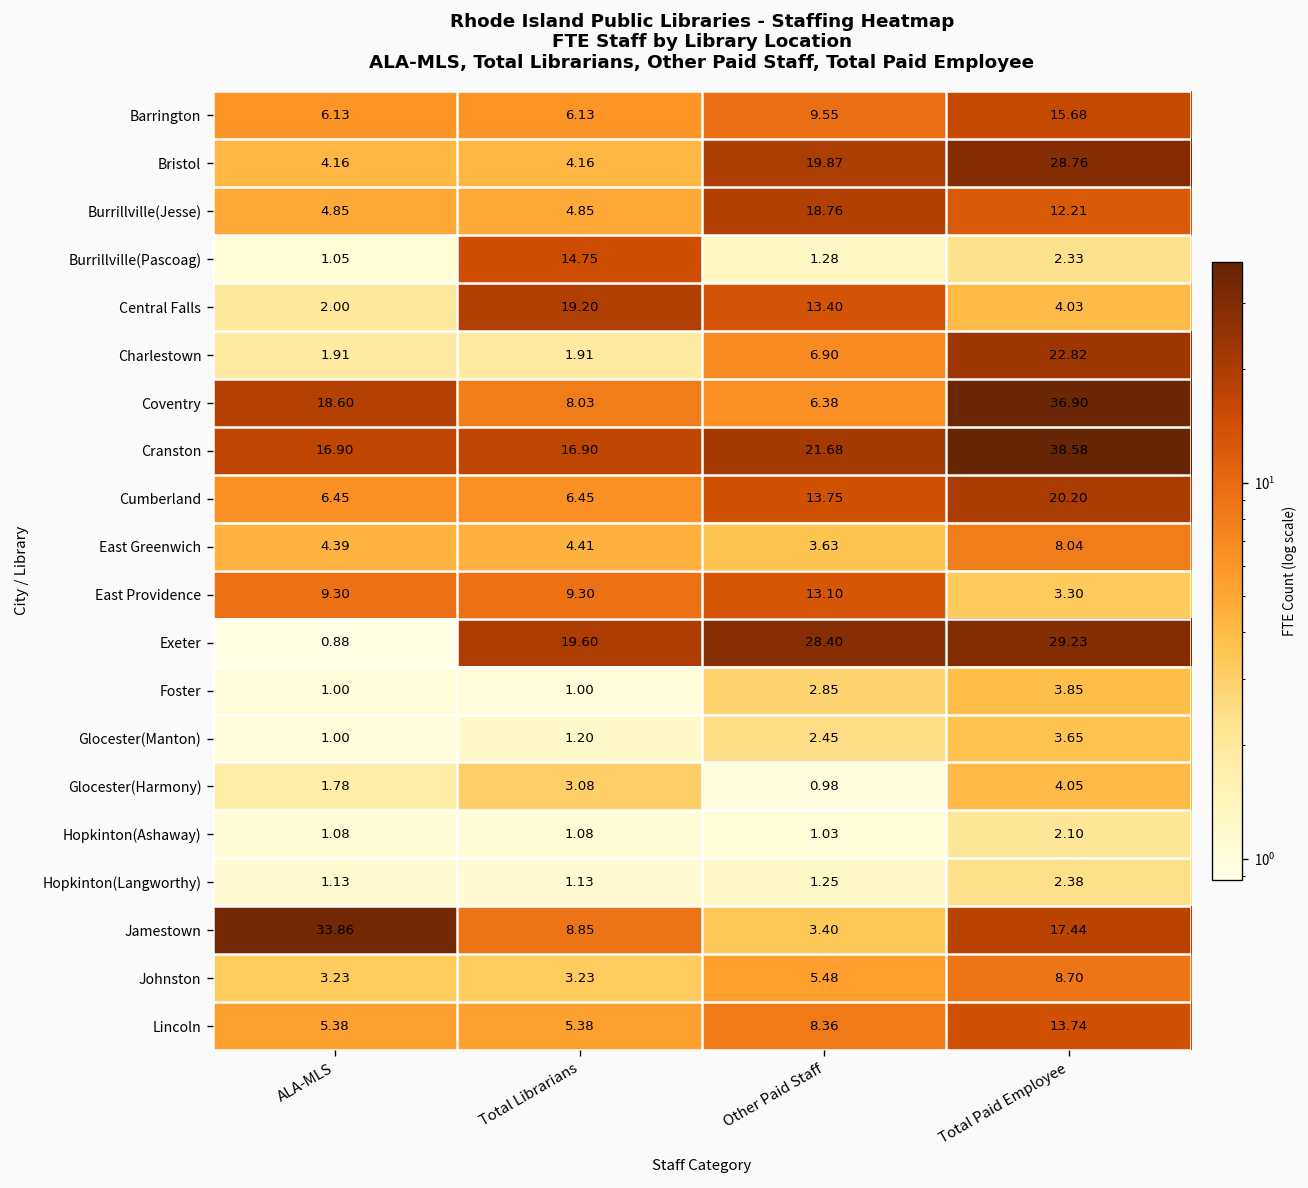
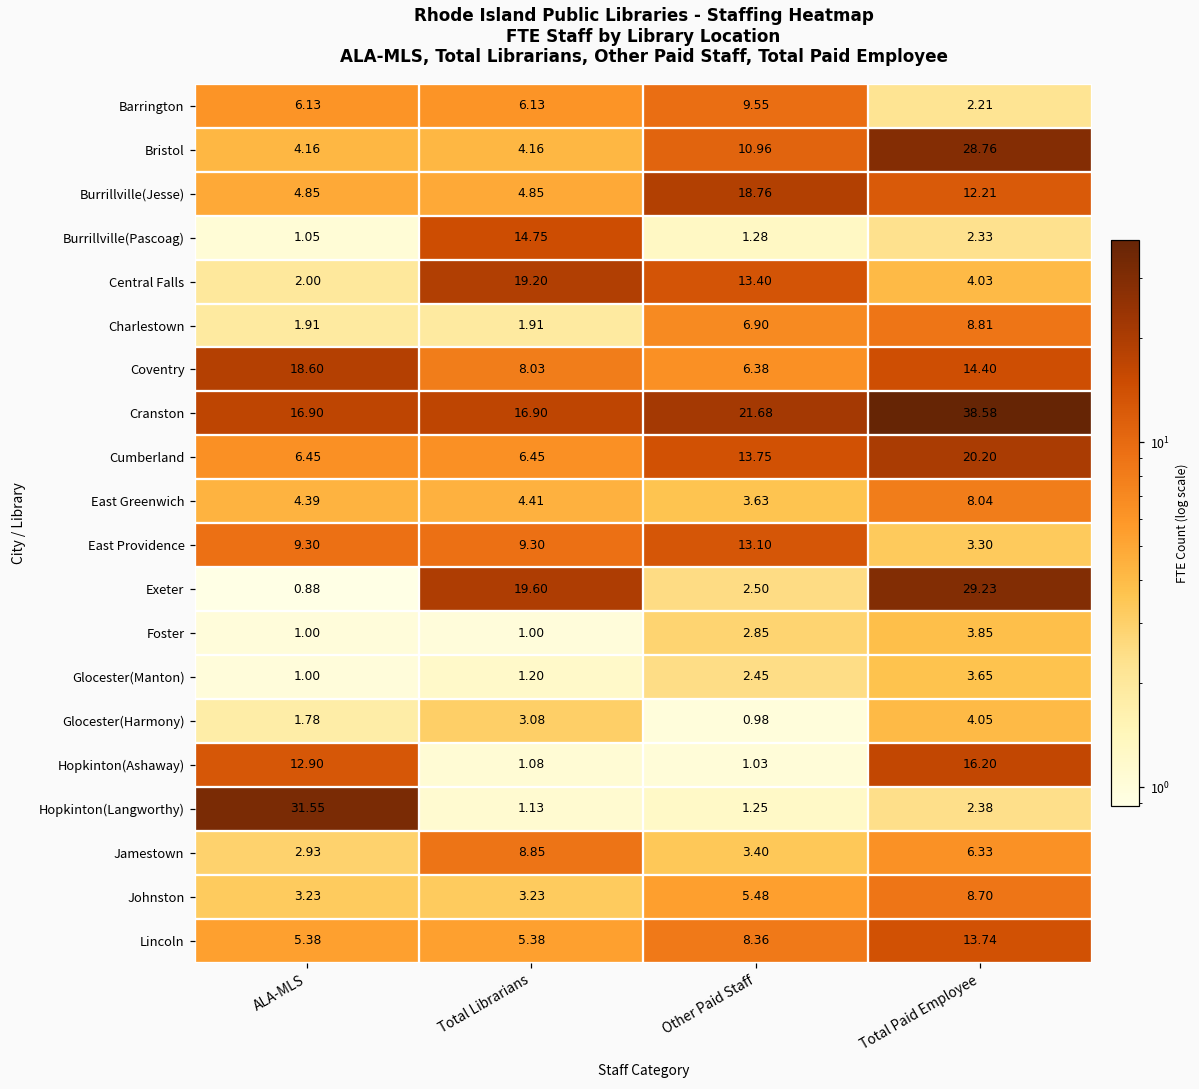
Barrington, Total Paid Employee: 15.68 -> 2.21
Bristol, Other Paid Staff: 19.87 -> 10.96
Charlestown, Total Paid Employee: 22.82 -> 8.81
Coventry, Total Paid Employee: 36.90 -> 14.40
Exeter, Other Paid Staff: 28.40 -> 2.50
Hopkinton(Ashaway), ALA-MLS: 1.08 -> 12.90
Hopkinton(Ashaway), Total Paid Employee: 2.10 -> 16.20
Hopkinton(Langworthy), ALA-MLS: 1.13 -> 31.55
Jamestown, ALA-MLS: 33.86 -> 2.93
Jamestown, Total Paid Employee: 17.44 -> 6.33
